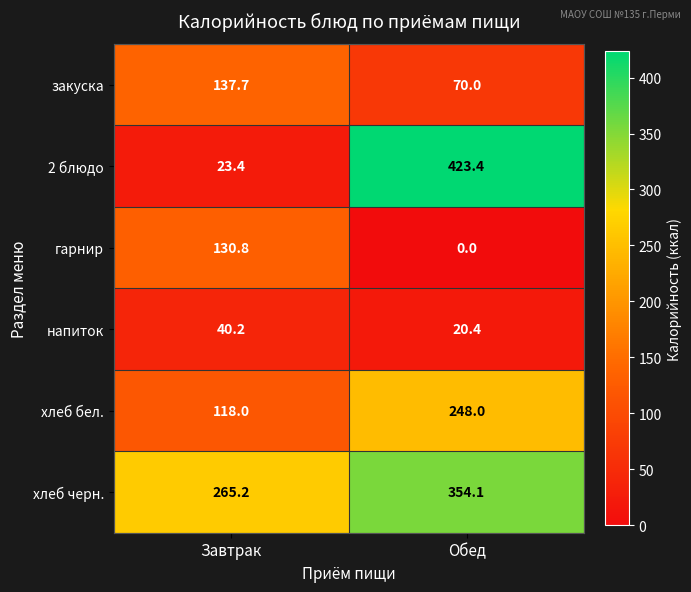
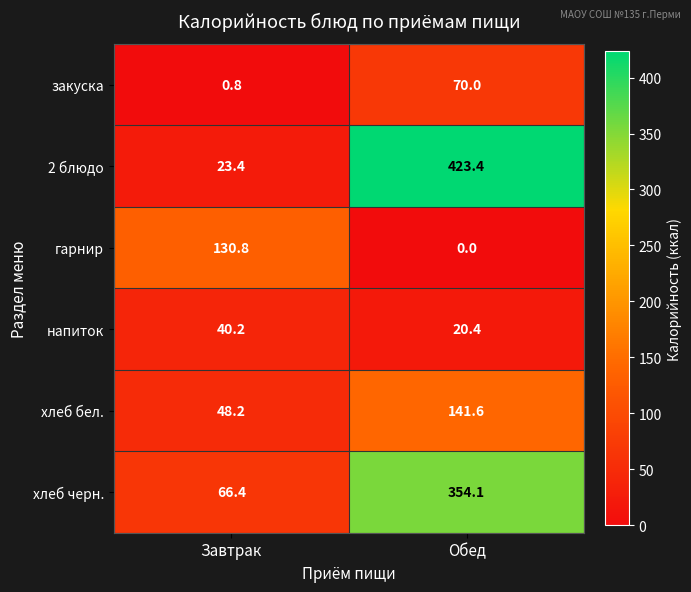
закуска, Завтрак: 137.7 -> 0.8
хлеб бел., Завтрак: 118.0 -> 48.2
хлеб бел., Обед: 248.0 -> 141.6
хлеб черн., Завтрак: 265.2 -> 66.4
